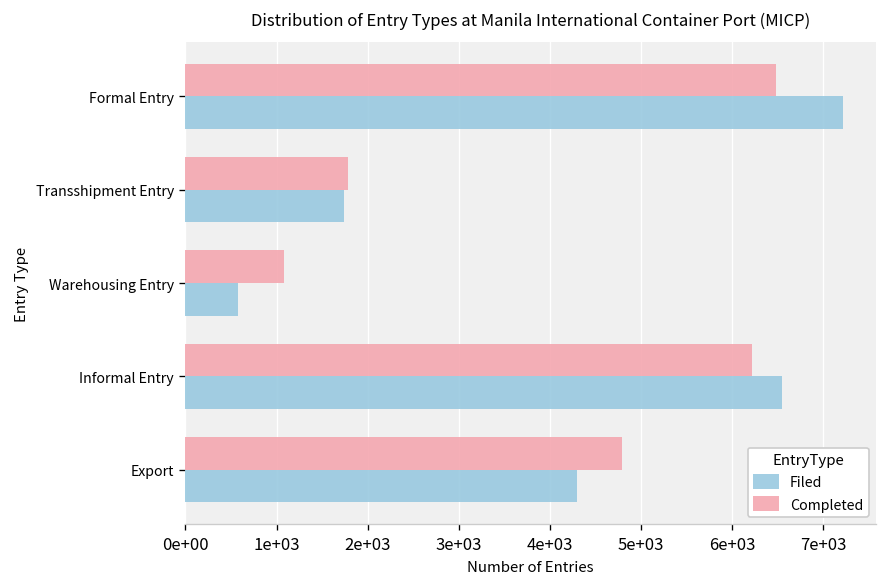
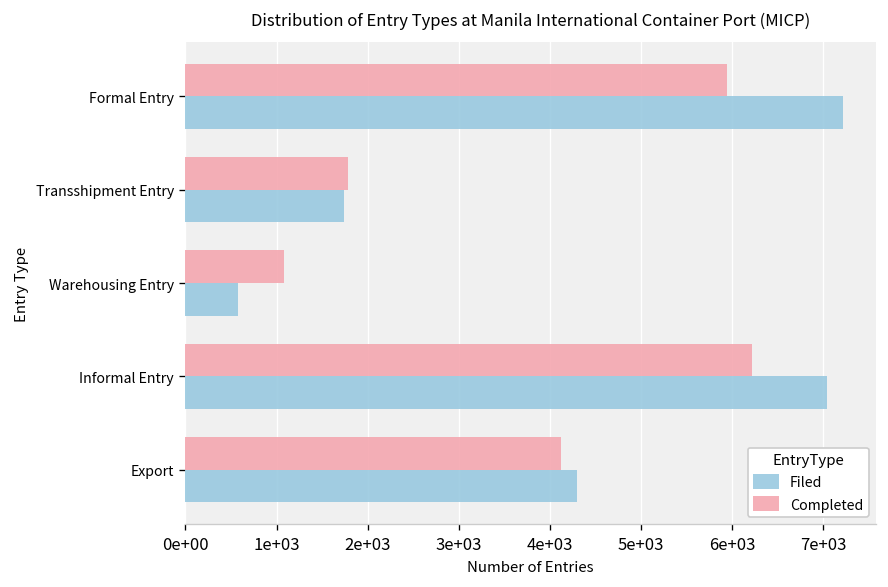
Completed, Formal Entry: 6500 -> 5900
Filed, Informal Entry: 6500 -> 7000
Completed, Export: 4800 -> 4100
